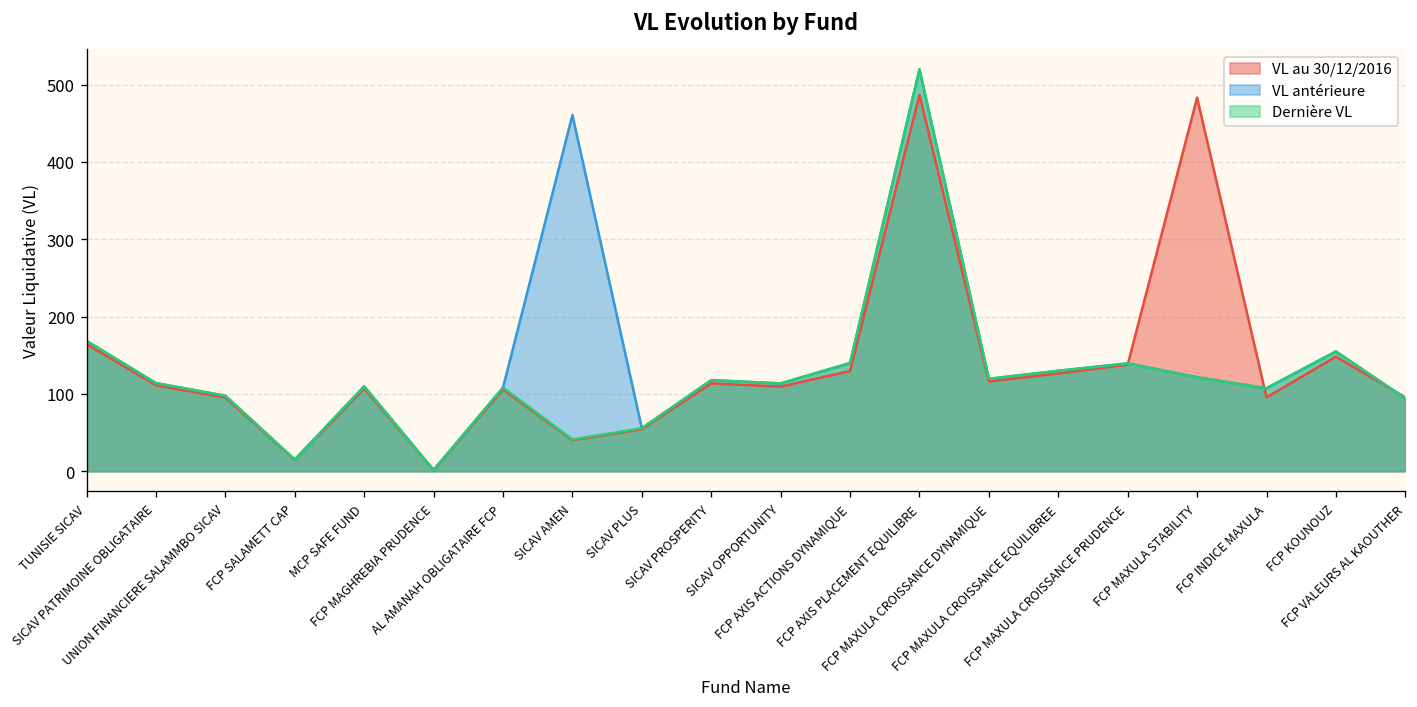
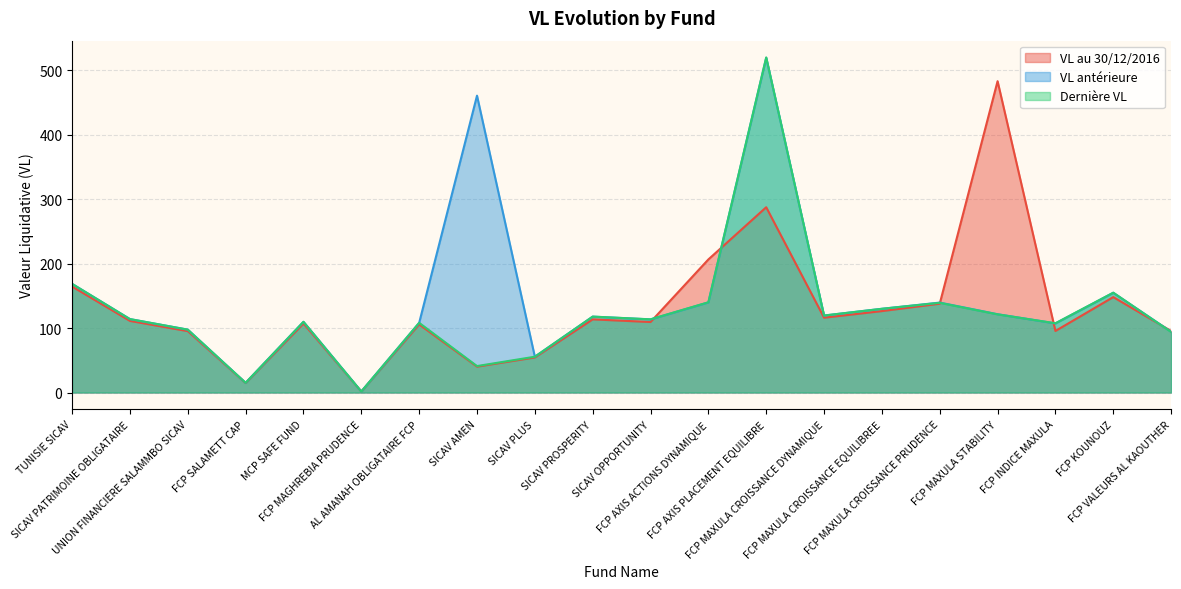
VL au 30/12/2016, FCP AXIS ACTIONS DYNAMIQUE: 130 -> 210
VL au 30/12/2016, FCP AXIS PLACEMENT EQUILIBRE: 490 -> 290
